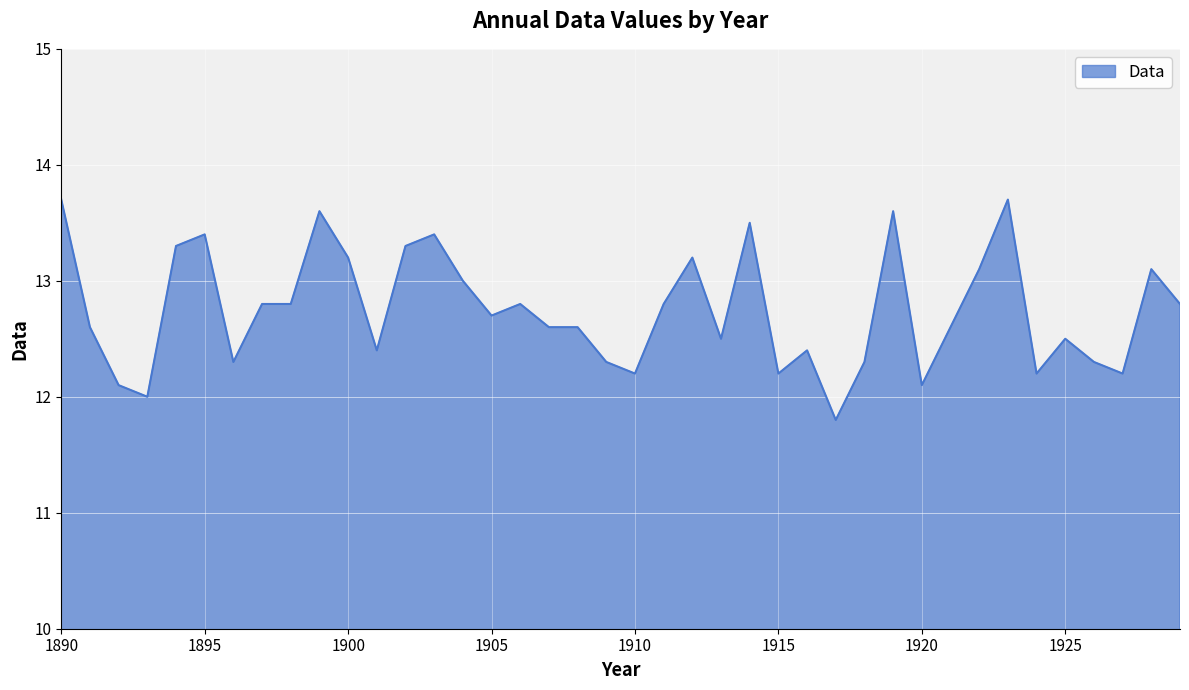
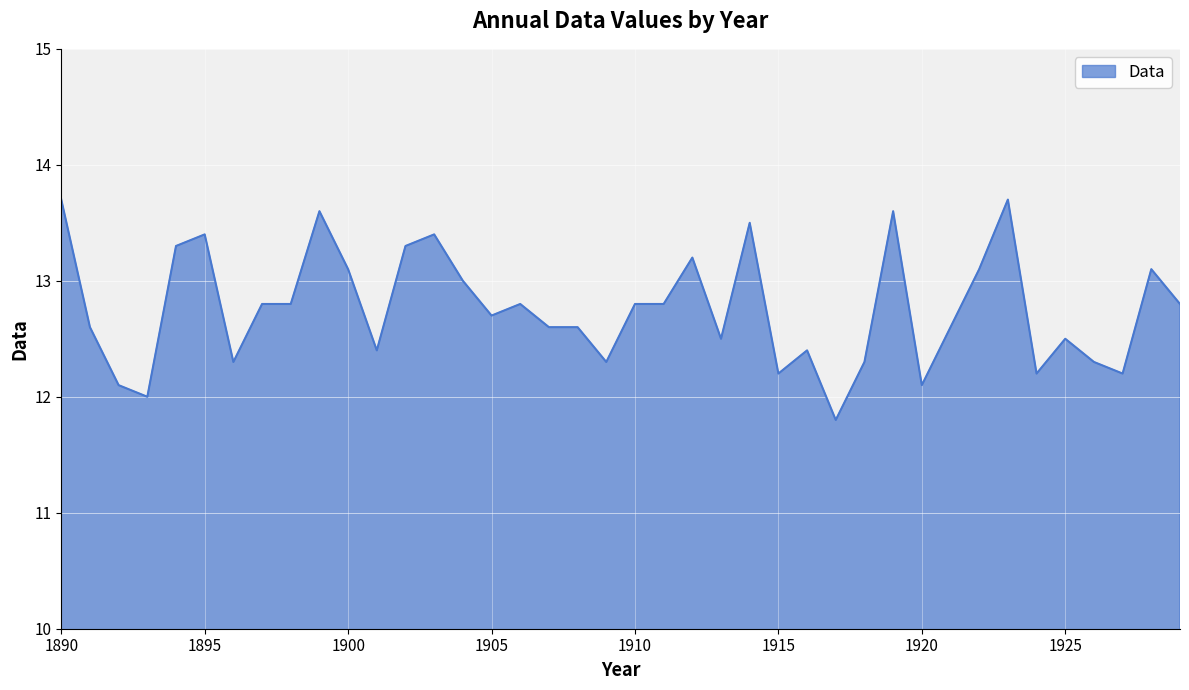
1900: 13.2 -> 13.1
1910: 12.2 -> 12.8
